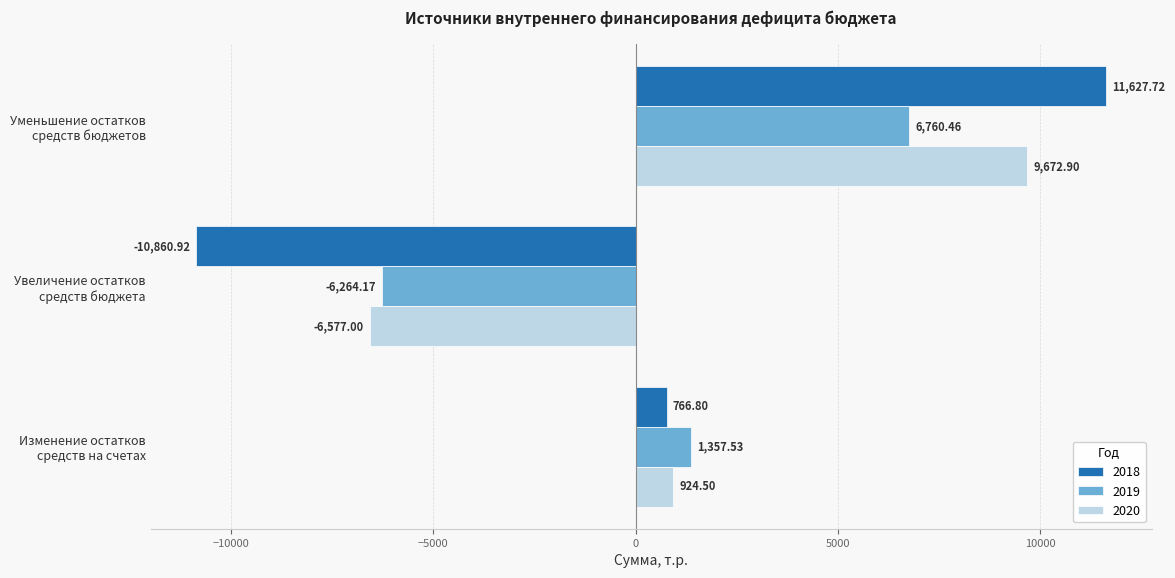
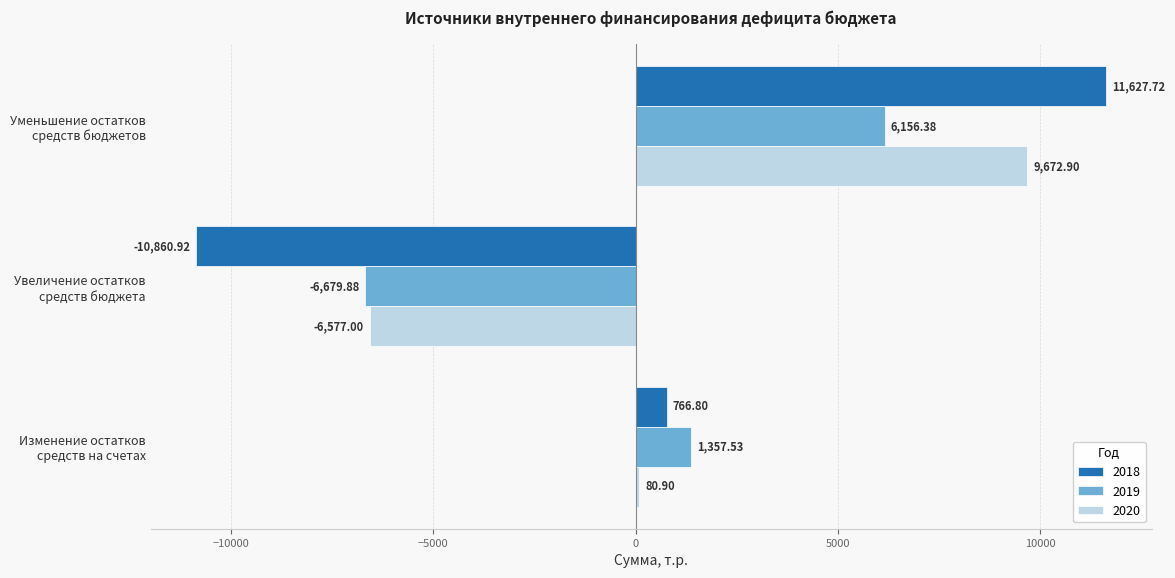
2019, Уменьшение остатков средств бюджетов: 6,760.46 -> 6,156.38
2019, Увеличение остатков средств бюджета: -6,264.17 -> -6,679.88
2020, Изменение остатков средств на счетах: 924.50 -> 80.90
